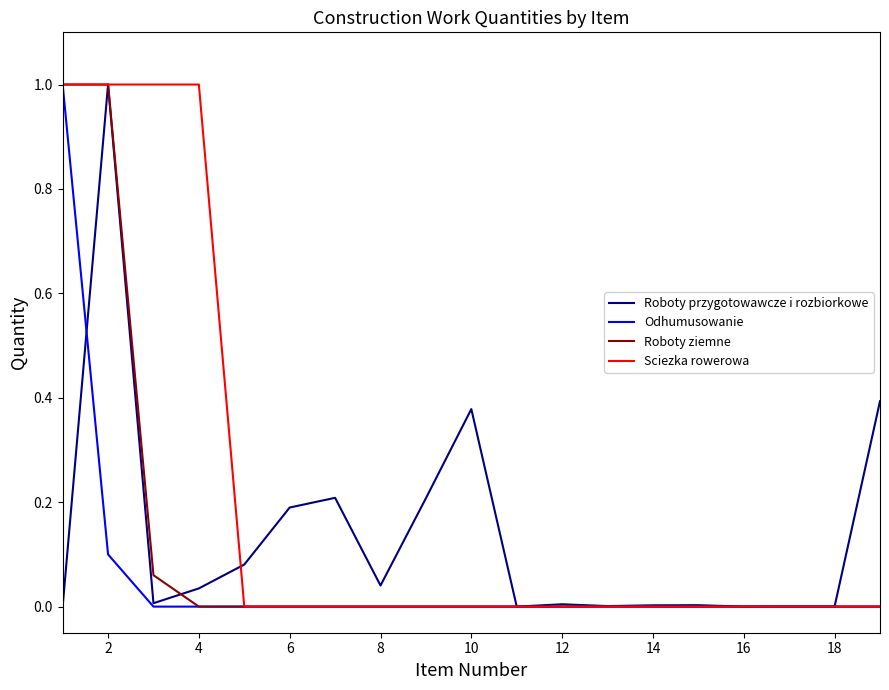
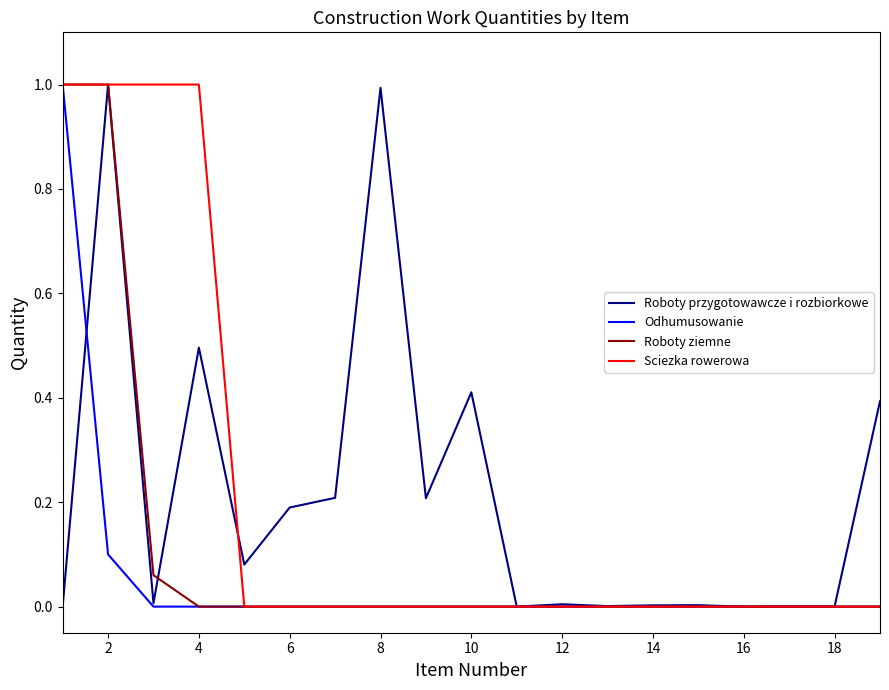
Roboty przygotowawcze i rozbiorkowe, 4: 0.03 -> 0.50
Roboty przygotowawcze i rozbiorkowe, 8: 0.04 -> 0.99
Roboty przygotowawcze i rozbiorkowe, 10: 0.38 -> 0.41
